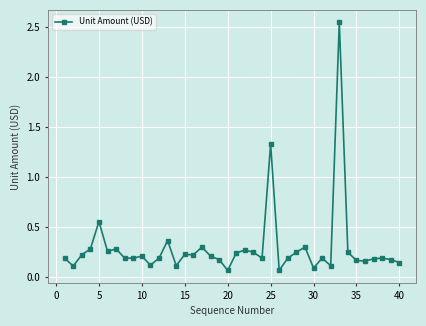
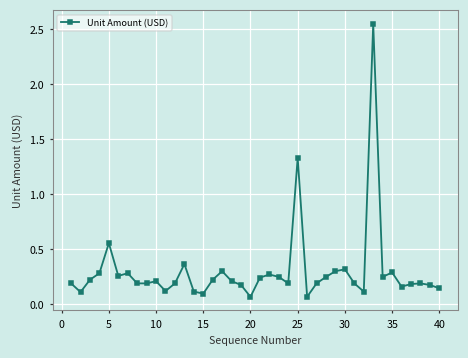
15: 0.23 -> 0.10
30: 0.09 -> 0.32
35: 0.17 -> 0.29
